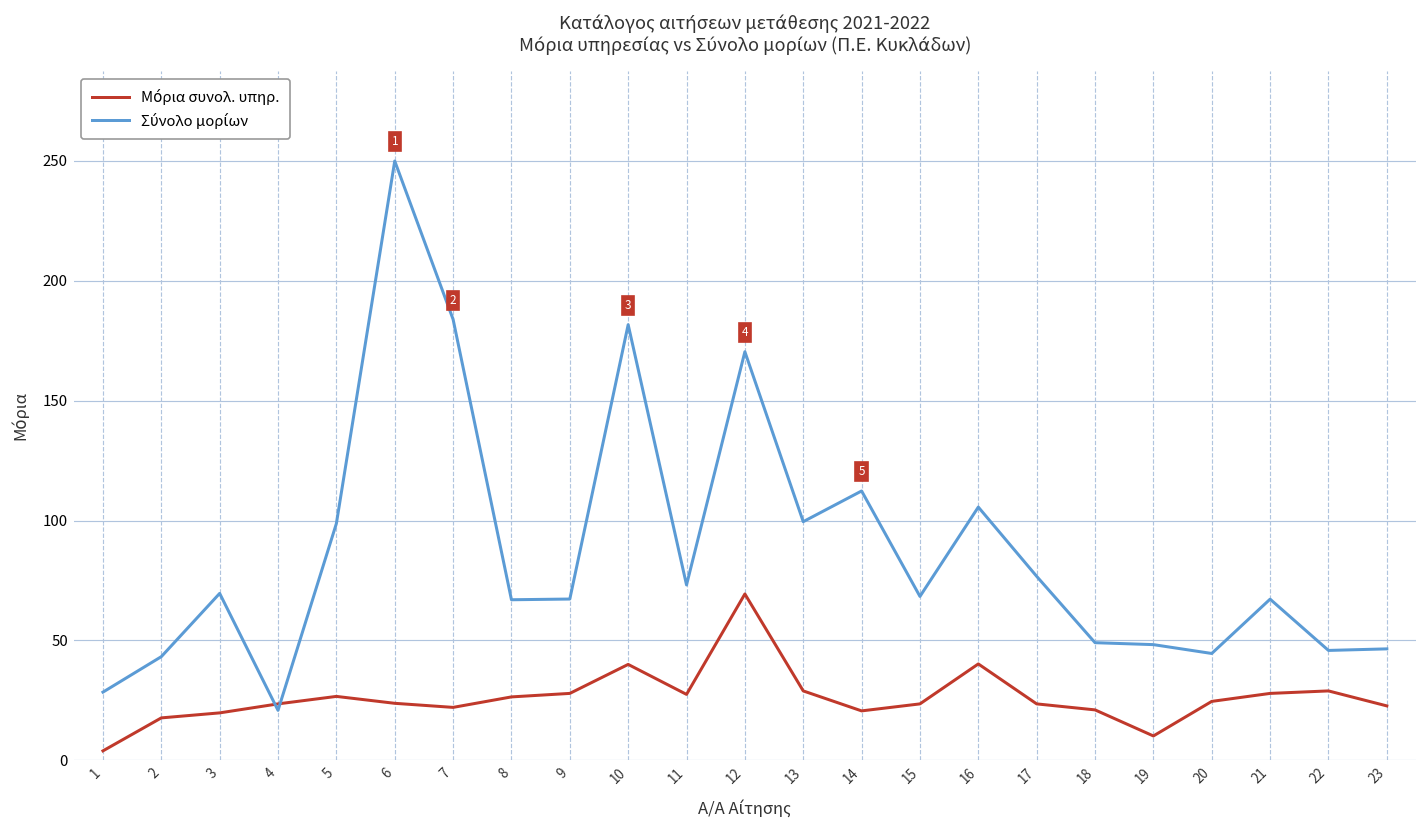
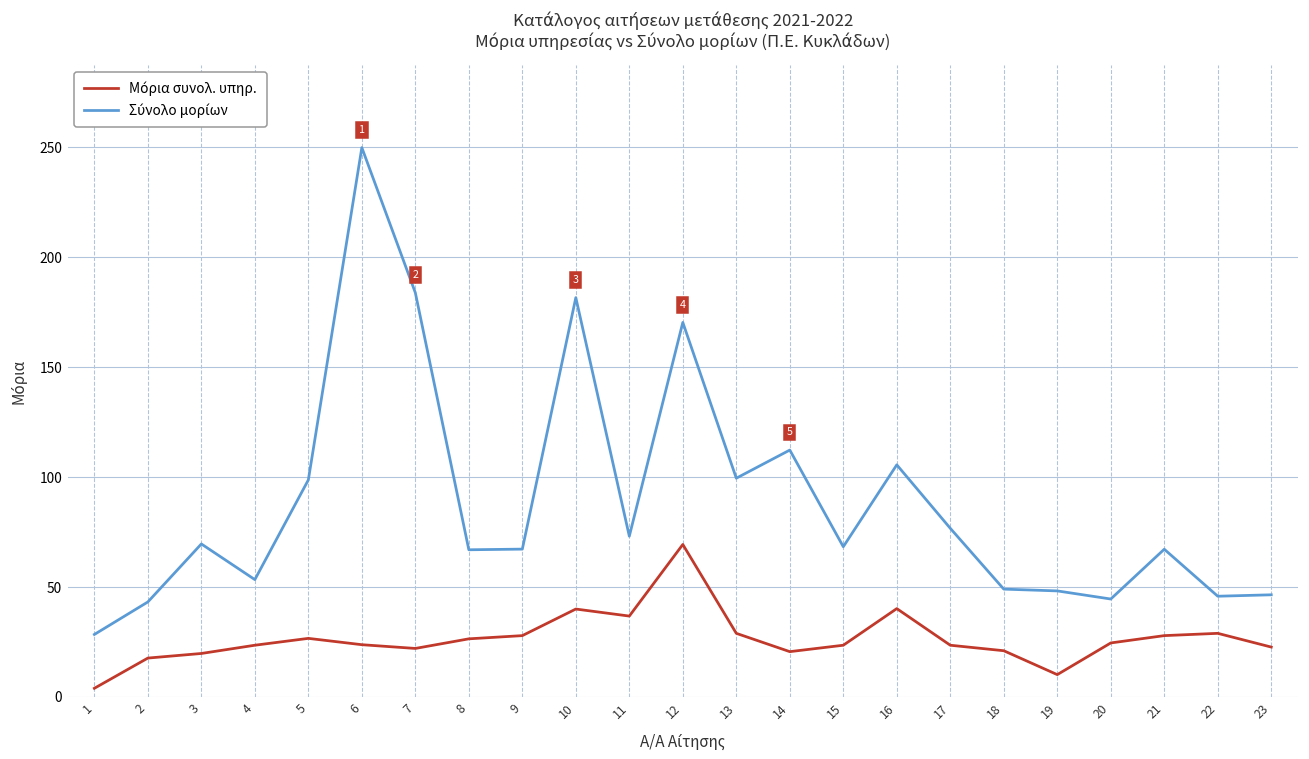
Σύνολο μορίων, 4: 21 -> 53
Μόρια συνολ. υπηρ., 11: 28 -> 37
